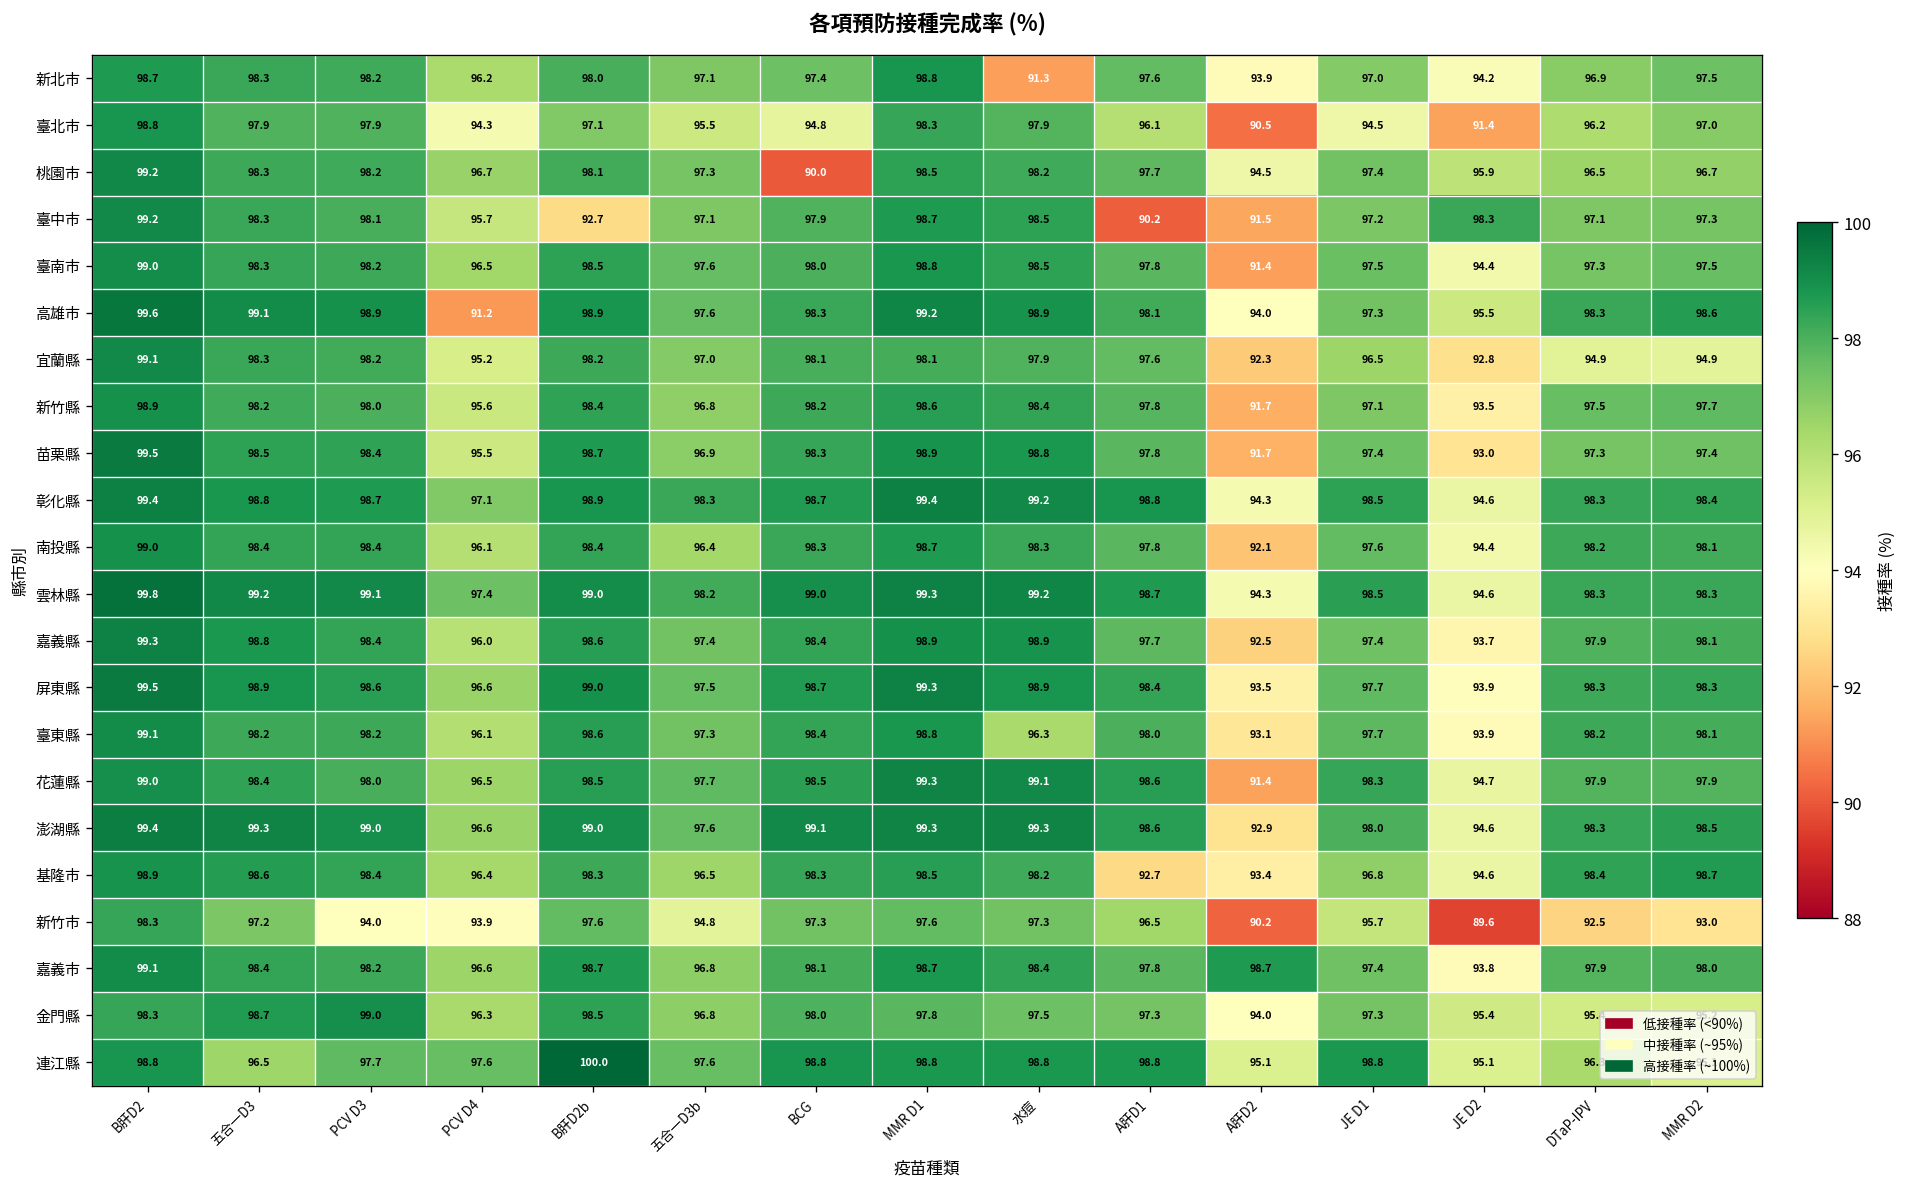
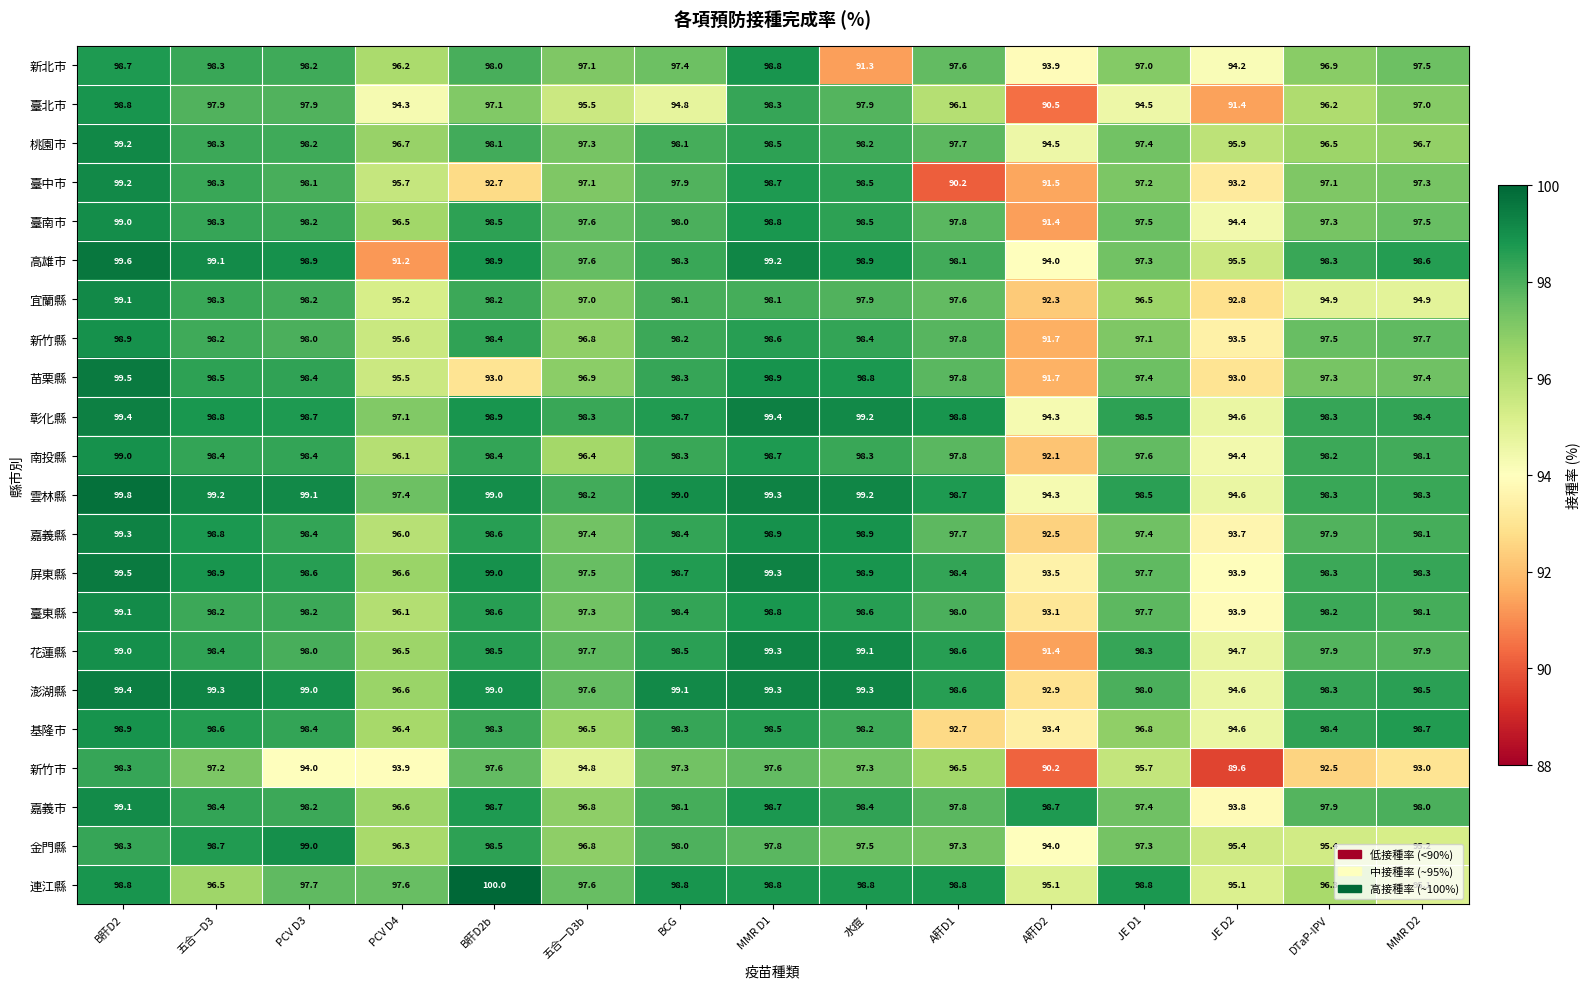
桃園市, BCG: 90.0 -> 98.1
臺中市, JE D2: 98.3 -> 93.2
苗栗縣, B肝D2b: 98.7 -> 93.0
臺東縣, 水痘: 96.3 -> 98.6
